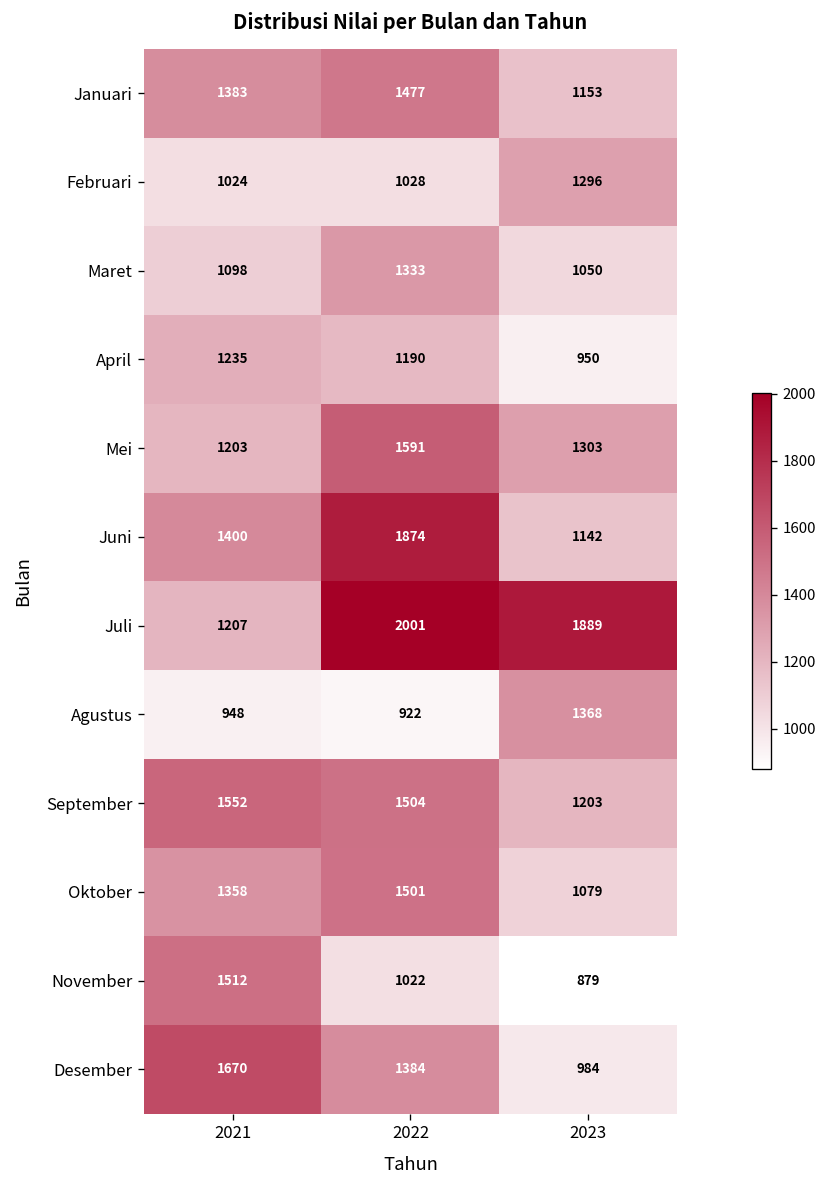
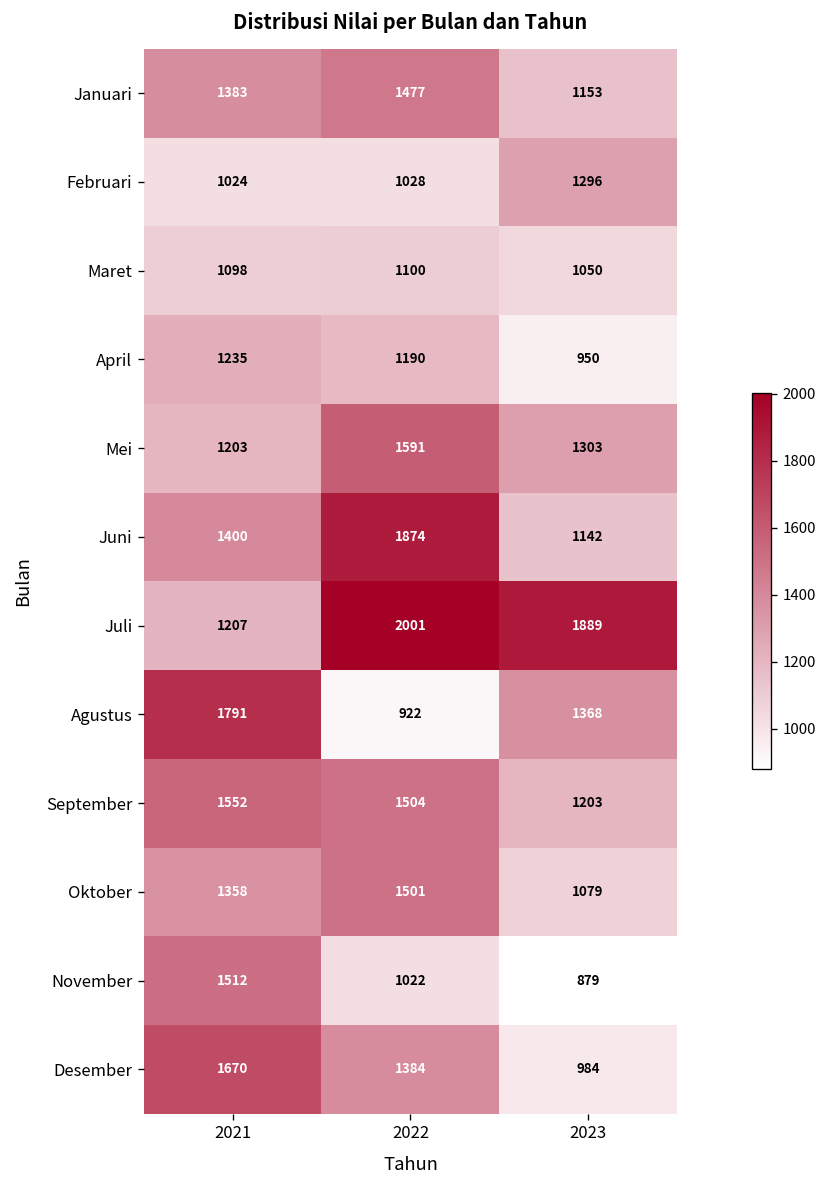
Maret, 2022: 1333 -> 1100
Agustus, 2021: 948 -> 1791
